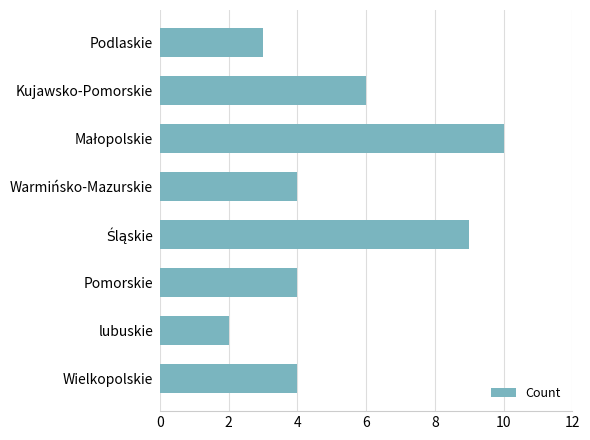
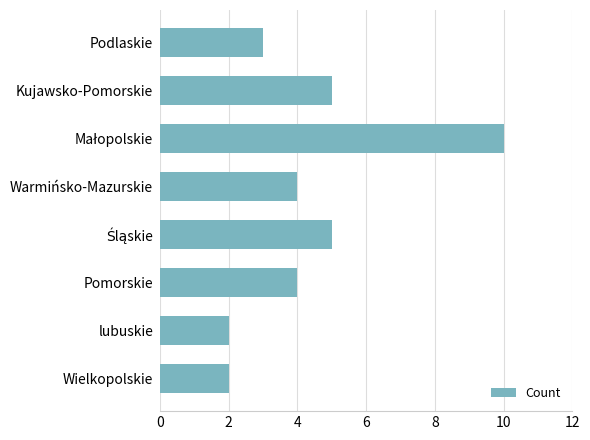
Kujawsko-Pomorskie: 6 -> 5
Śląskie: 9 -> 5
Wielkopolskie: 4 -> 2
